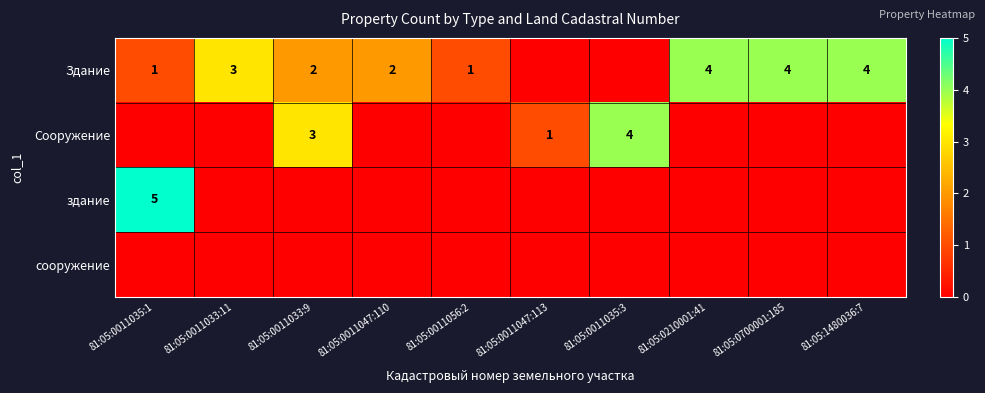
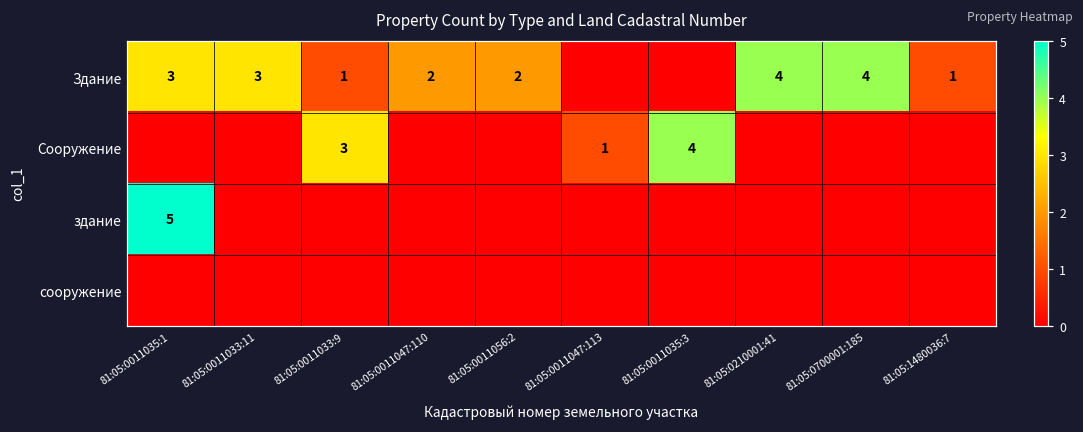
Здание, 81:05:0011035:1: 1 -> 3
Здание, 81:05:0011033:9: 2 -> 1
Здание, 81:05:0011056:2: 1 -> 2
Здание, 81:05:1480036:7: 4 -> 1
